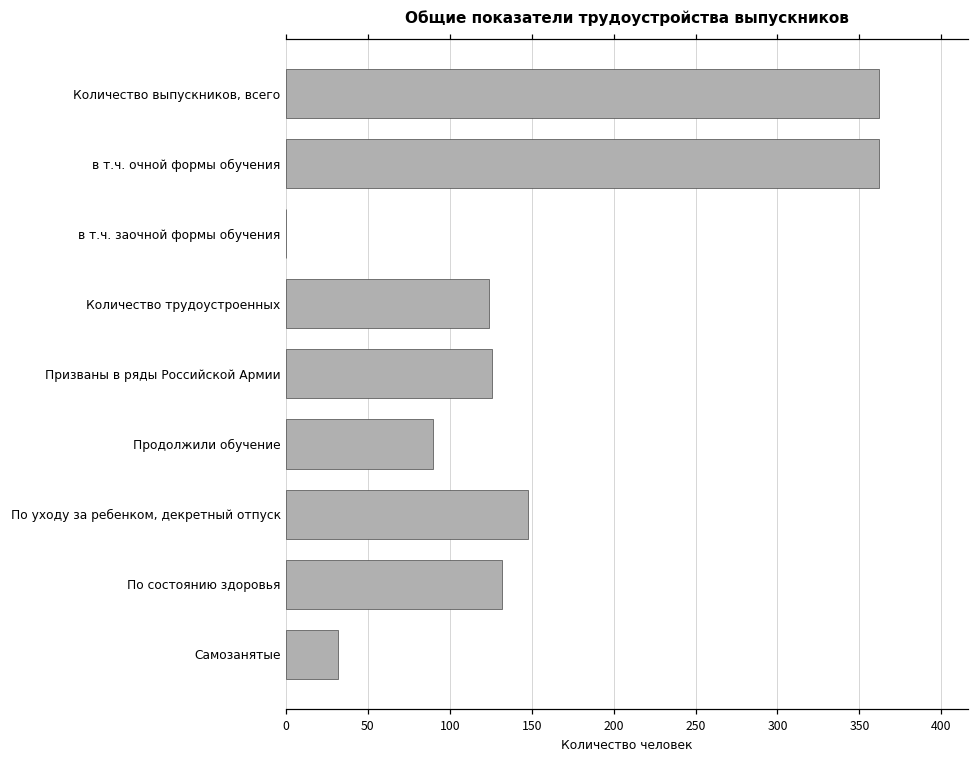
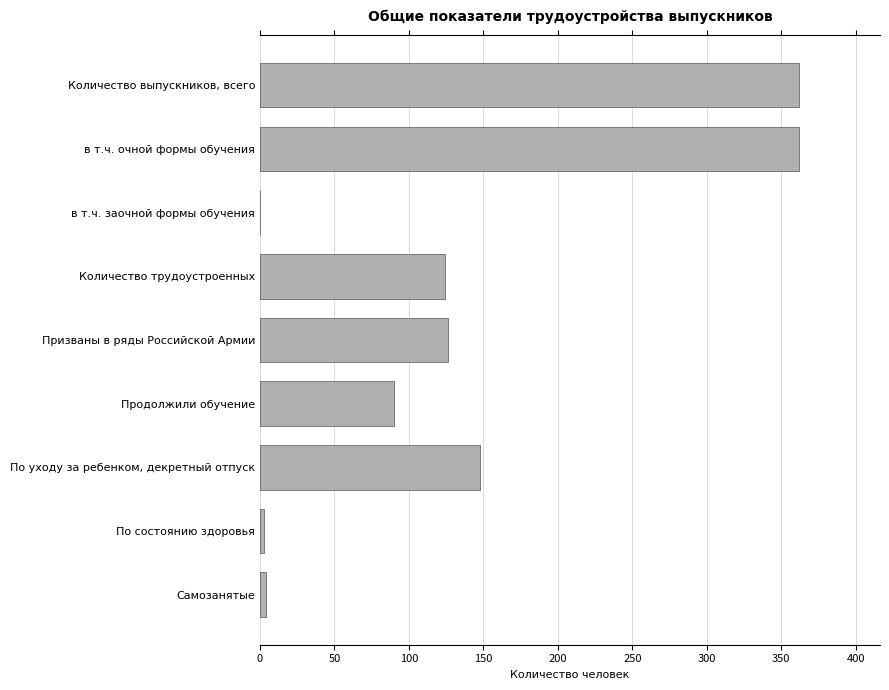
По состоянию здоровья: 132 -> 3
Самозанятые: 32 -> 4
